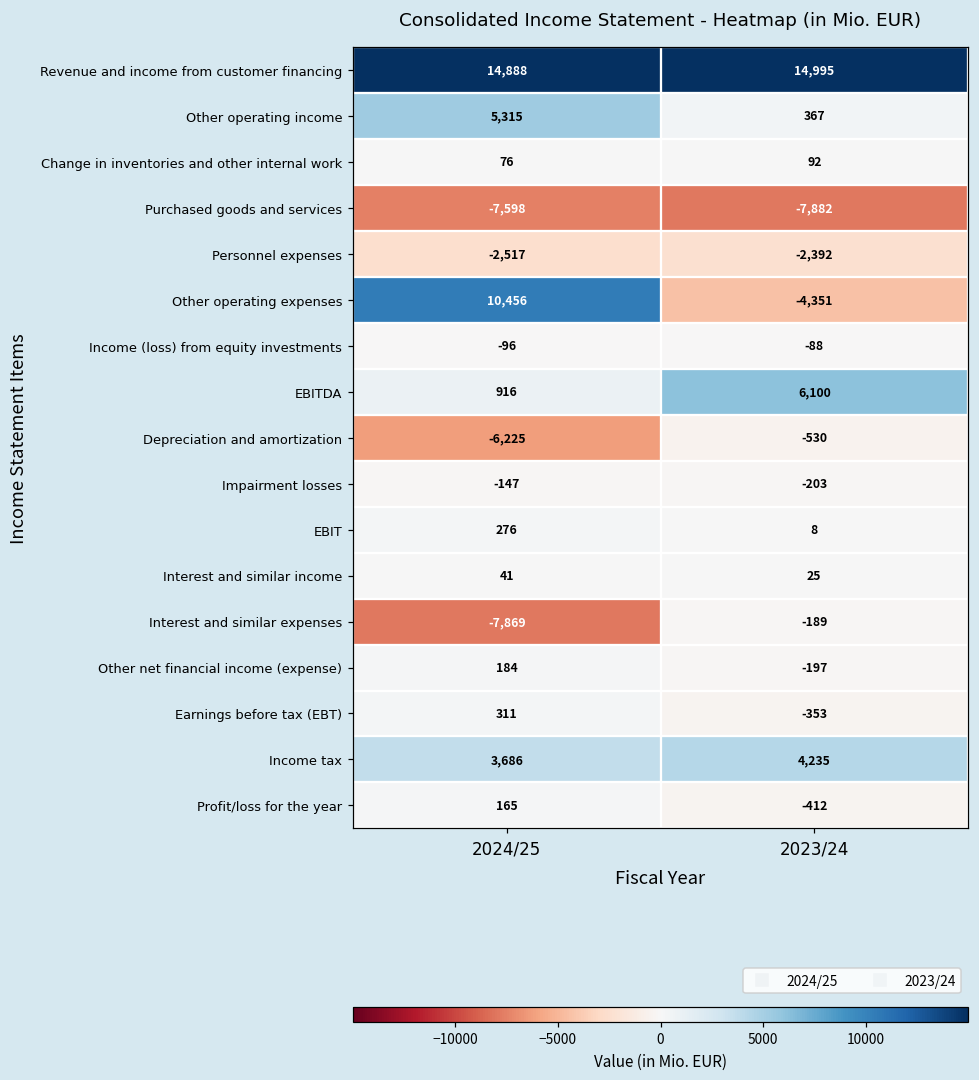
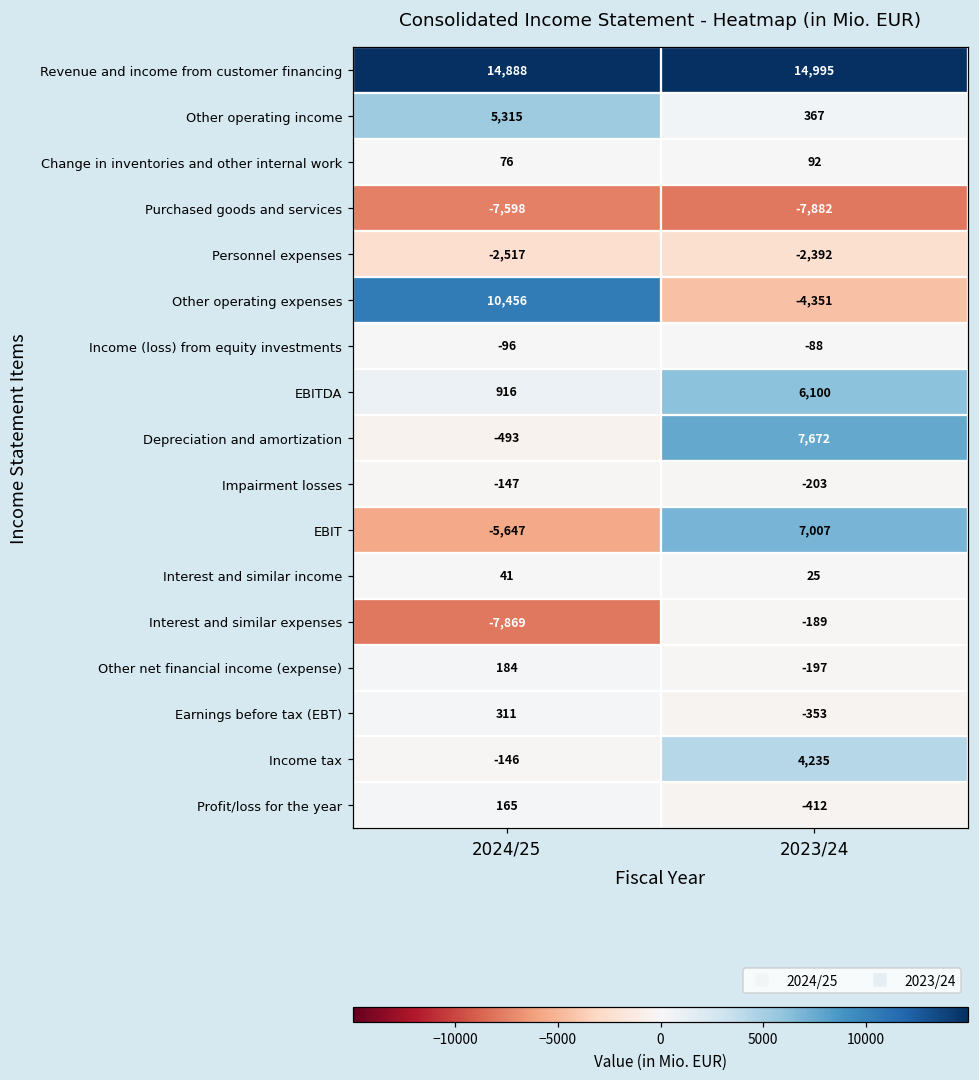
Depreciation and amortization, 2024/25: -6,225 -> -493
Depreciation and amortization, 2023/24: -530 -> 7,672
EBIT, 2024/25: 276 -> -5,647
EBIT, 2023/24: 8 -> 7,007
Income tax, 2024/25: 3,686 -> -146
